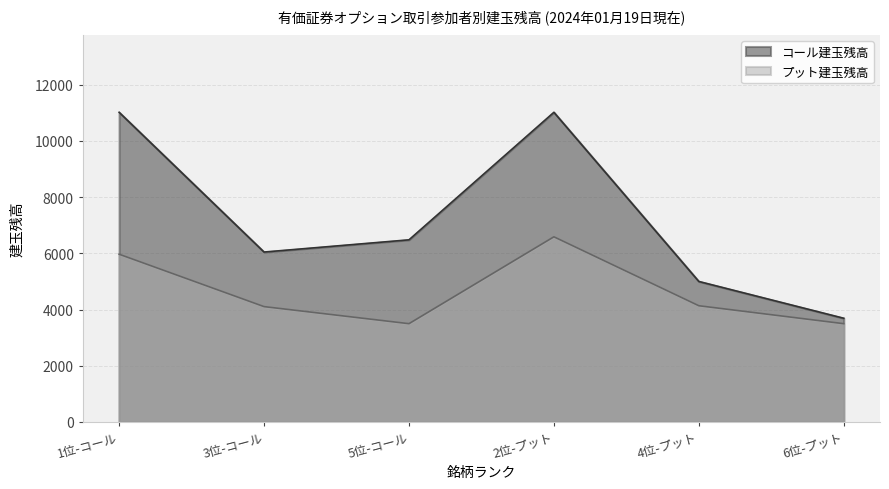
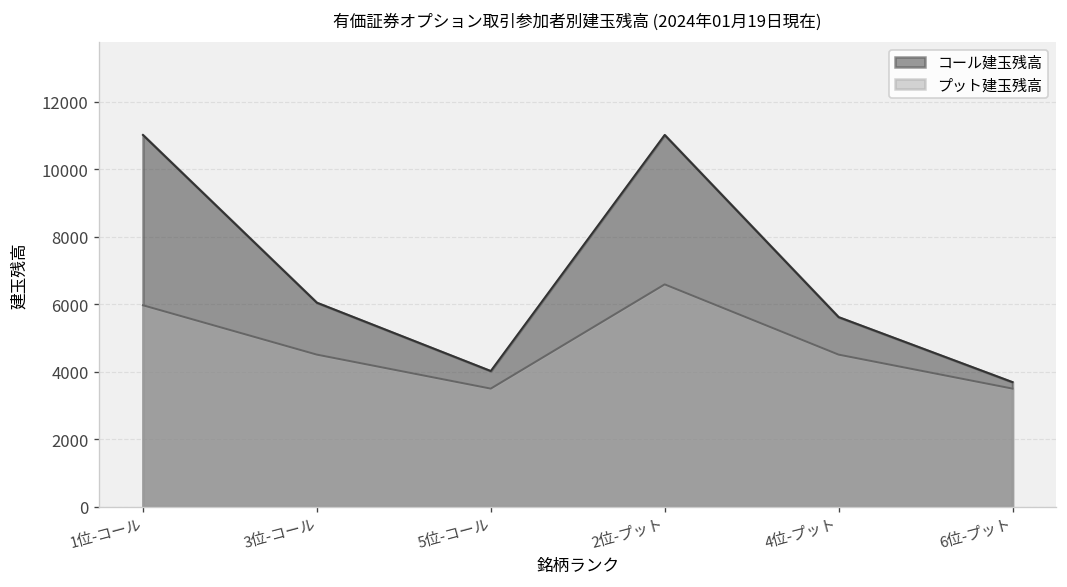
プット建玉残高, 3位-コール: 4100 -> 4500
コール建玉残高, 5位-コール: 6500 -> 4000
コール建玉残高, 4位-プット: 5000 -> 5600
プット建玉残高, 4位-プット: 4100 -> 4500
